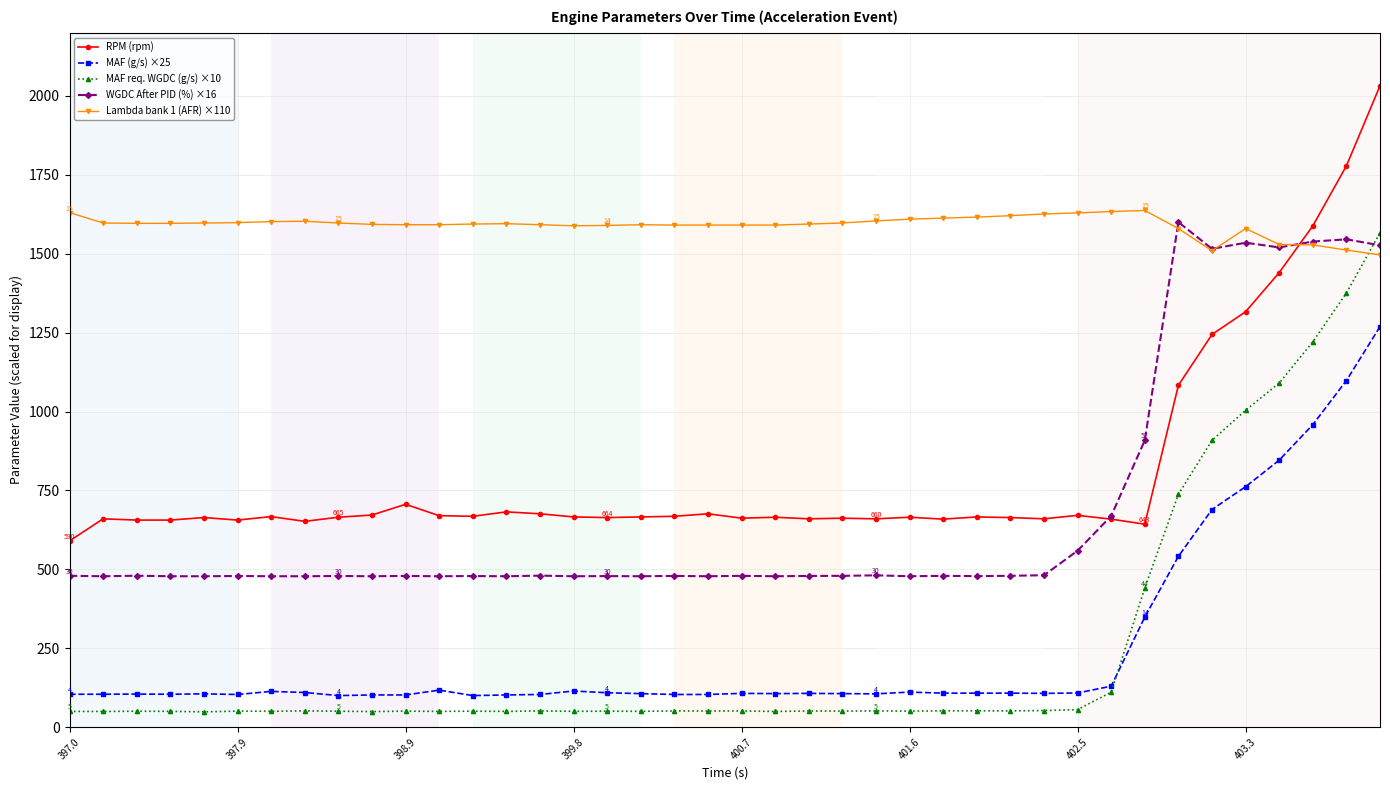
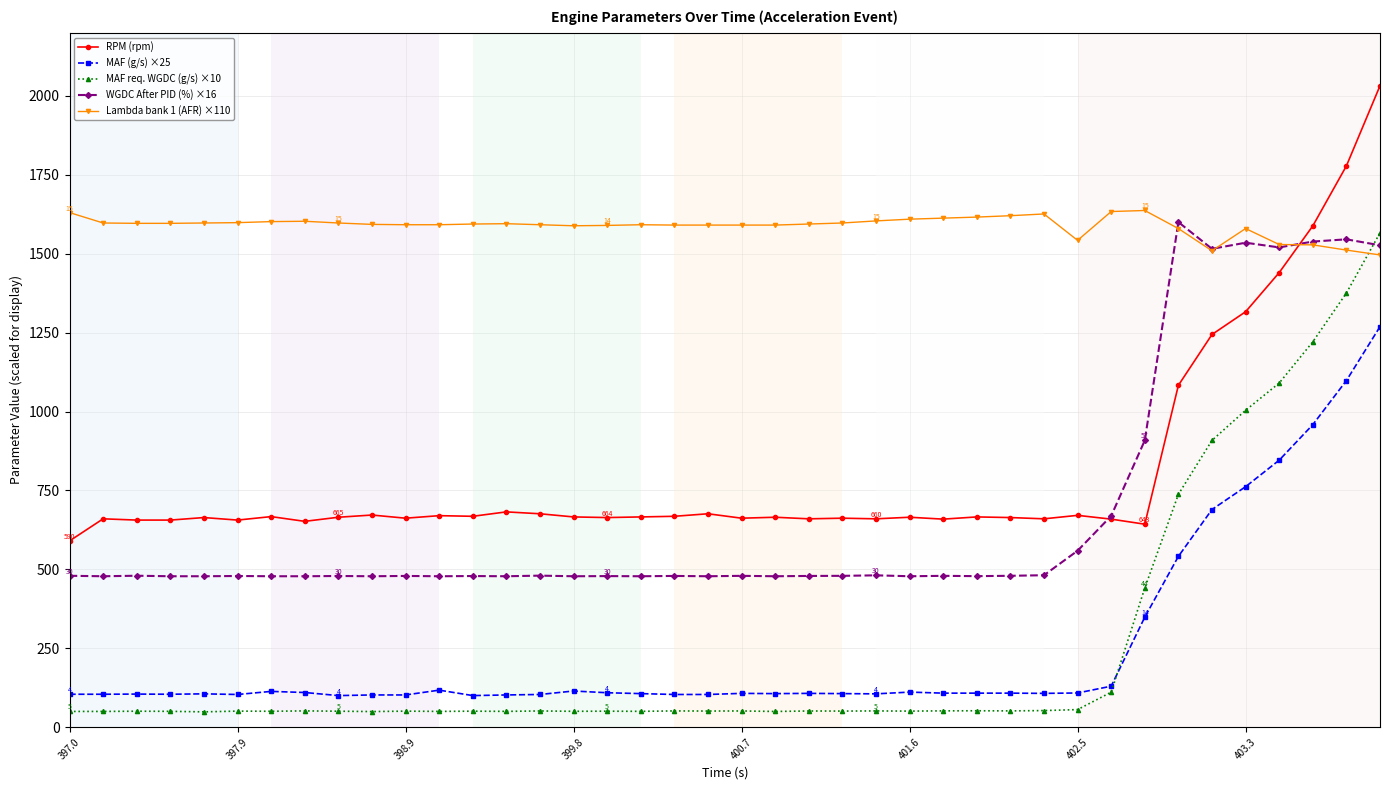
RPM (rpm), 398.9: 710 -> 660
Lambda bank 1 (AFR) ×110, 402.5: 1630 -> 1540
